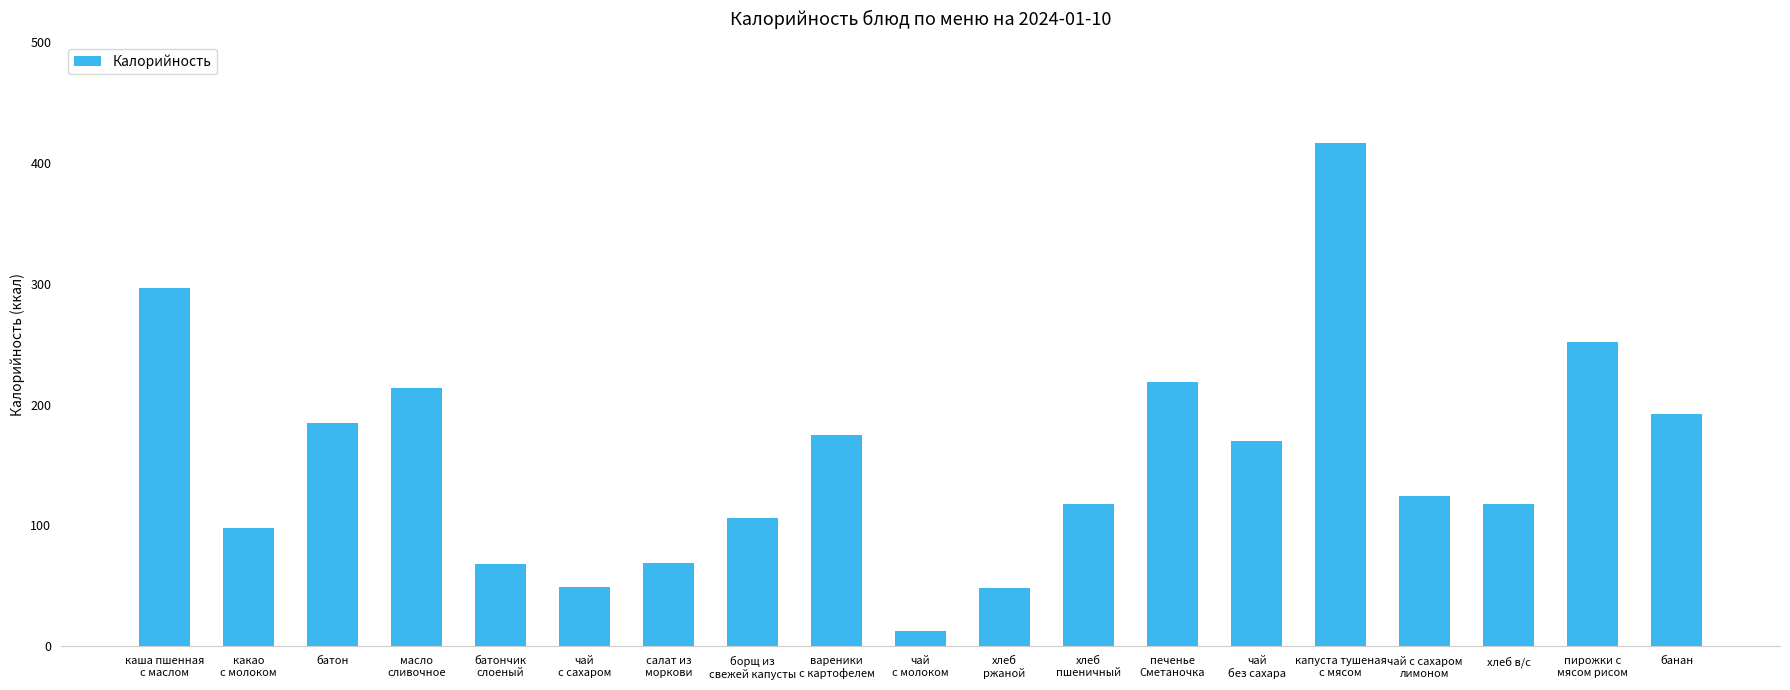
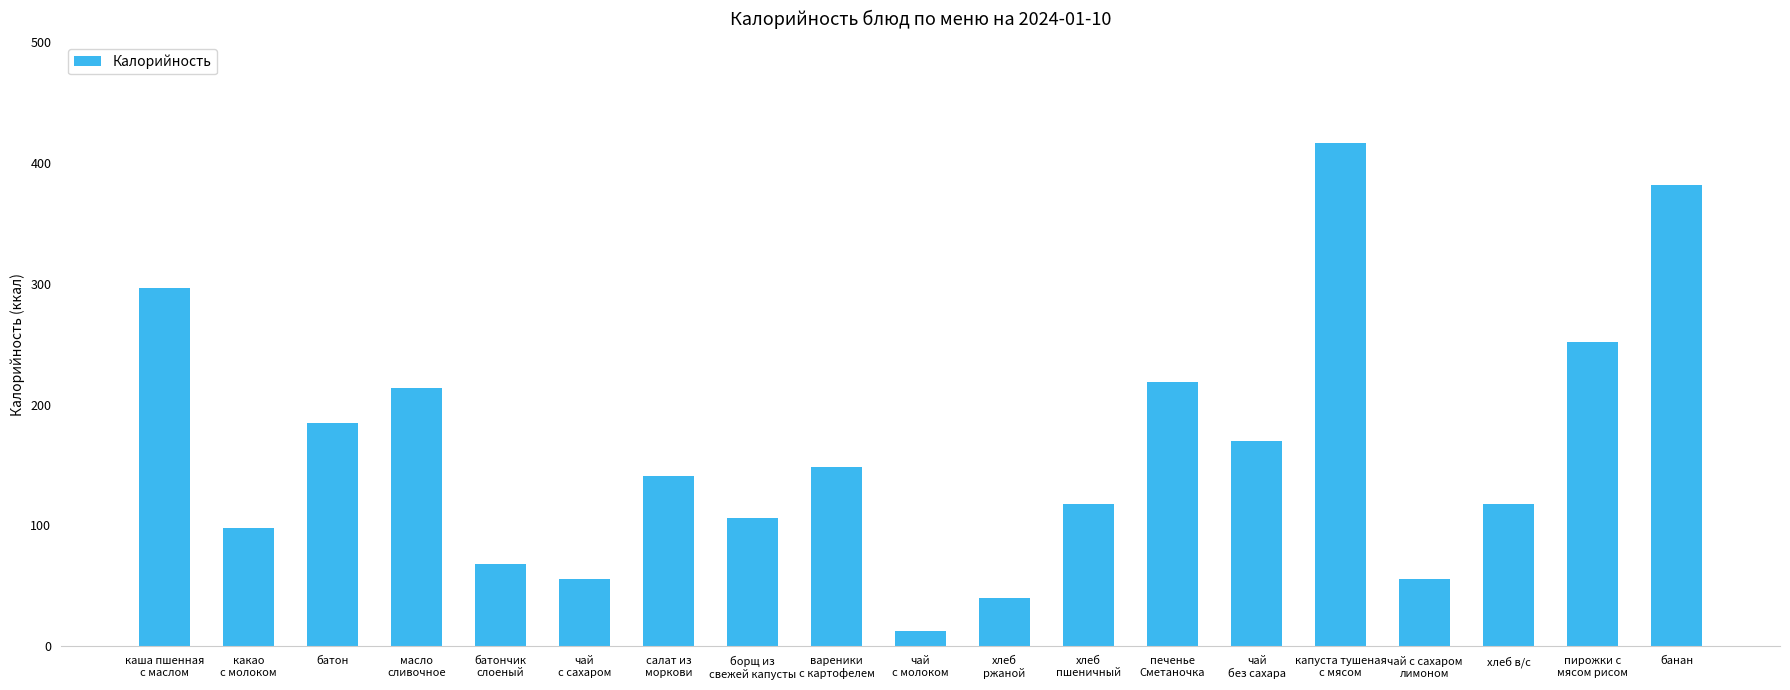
чай с сахаром: 49 -> 56
салат из моркови: 69 -> 141
вареники с картофелем: 175 -> 148
хлеб ржаной: 48 -> 40
чай с сахаром лимоном: 124 -> 56
банан: 192 -> 382
